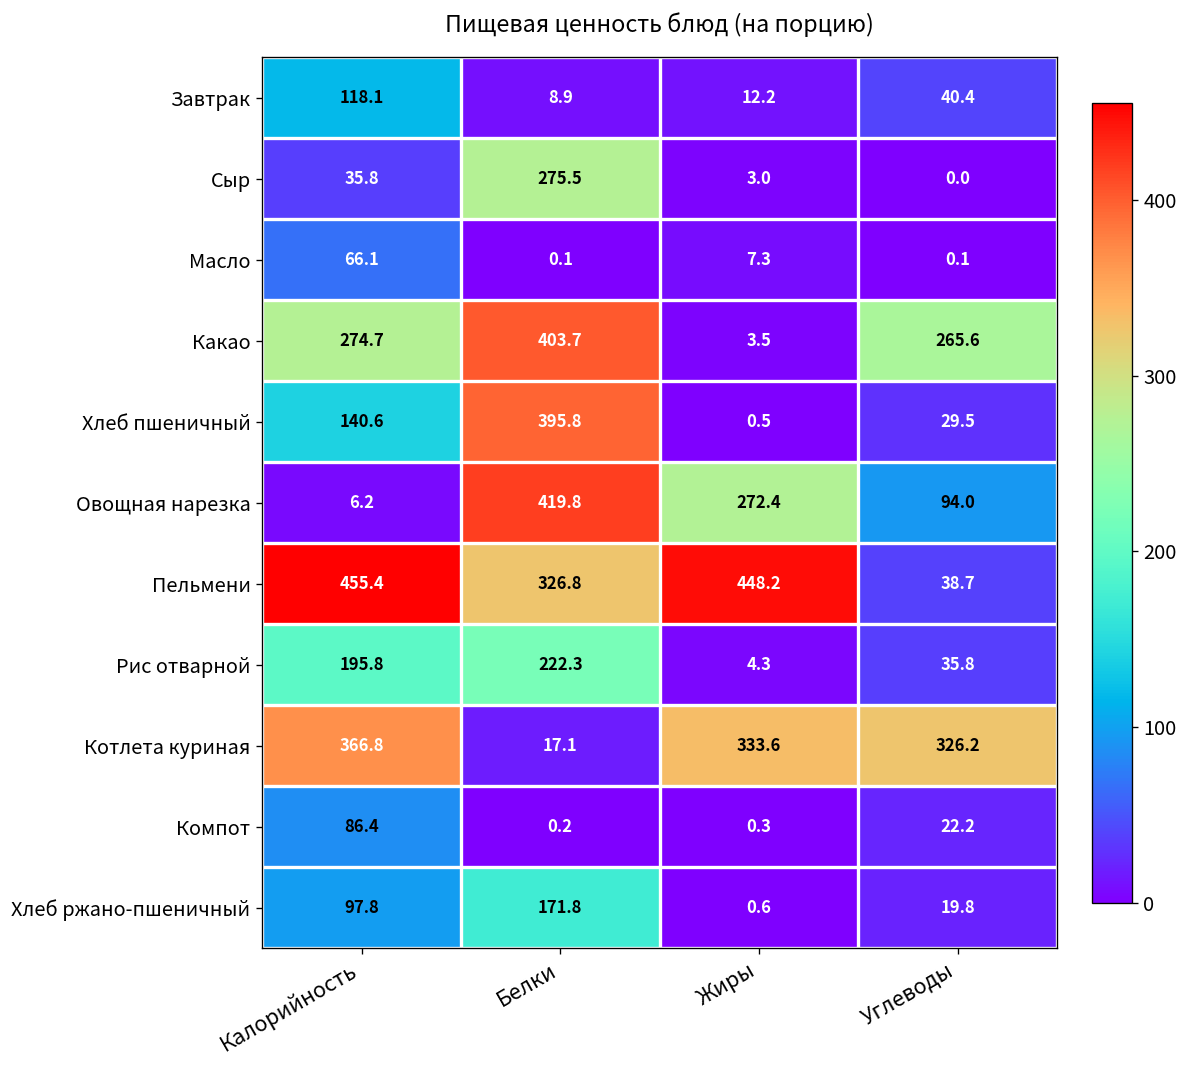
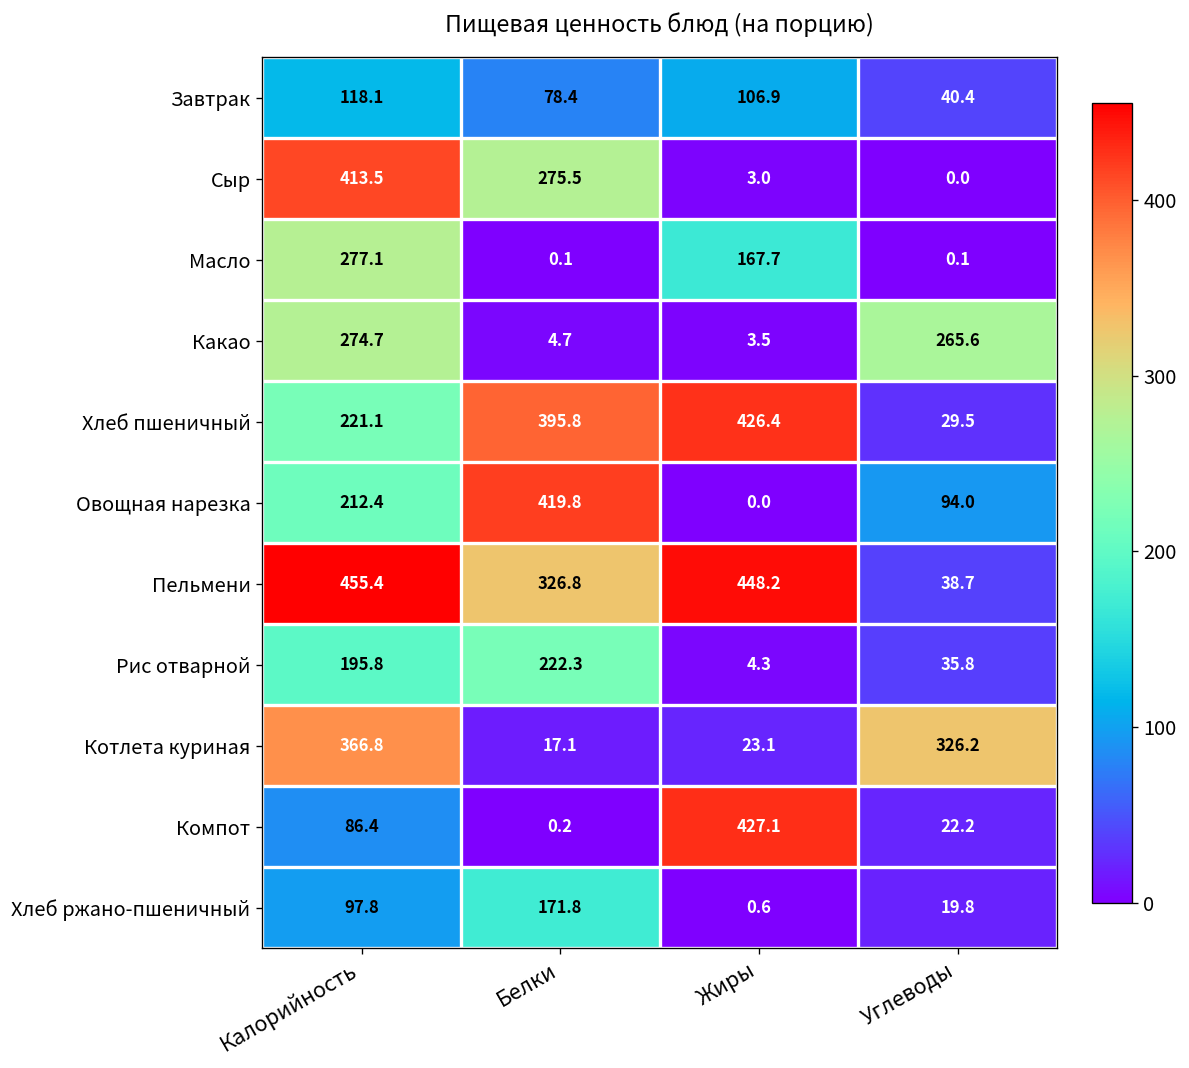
Завтрак, Белки: 8.9 -> 78.4
Завтрак, Жиры: 12.2 -> 106.9
Сыр, Калорийность: 35.8 -> 413.5
Масло, Калорийность: 66.1 -> 277.1
Масло, Жиры: 7.3 -> 167.7
Какао, Белки: 403.7 -> 4.7
Хлеб пшеничный, Калорийность: 140.6 -> 221.1
Хлеб пшеничный, Жиры: 0.5 -> 426.4
Овощная нарезка, Калорийность: 6.2 -> 212.4
Овощная нарезка, Жиры: 272.4 -> 0.0
Котлета куриная, Жиры: 333.6 -> 23.1
Компот, Жиры: 0.3 -> 427.1
